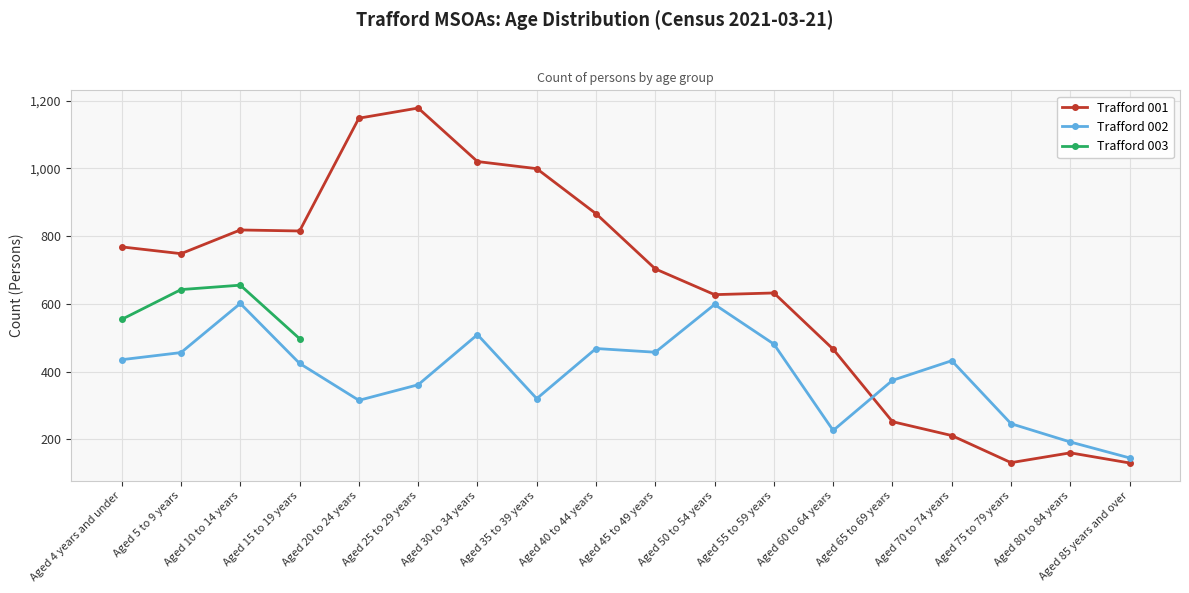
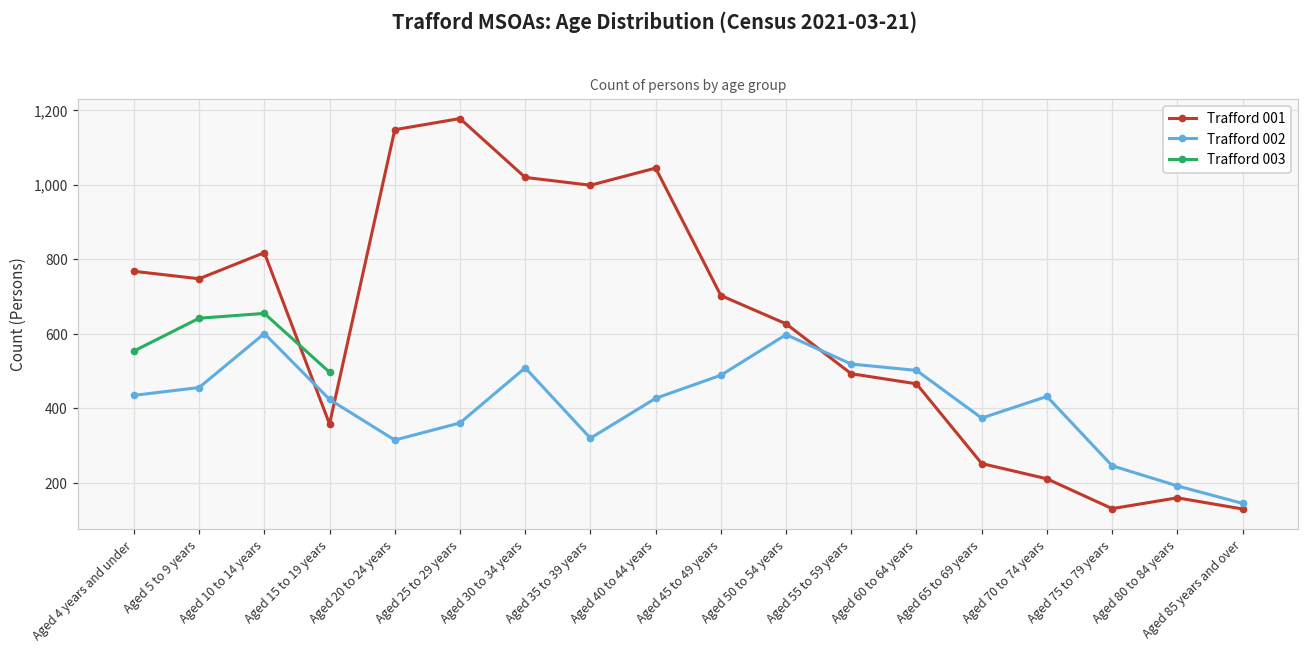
Trafford 001, Aged 15 to 19 years: 820 -> 360
Trafford 001, Aged 40 to 44 years: 870 -> 1,050
Trafford 002, Aged 40 to 44 years: 470 -> 430
Trafford 002, Aged 45 to 49 years: 460 -> 490
Trafford 001, Aged 55 to 59 years: 630 -> 490
Trafford 002, Aged 55 to 59 years: 480 -> 520
Trafford 002, Aged 60 to 64 years: 230 -> 500
